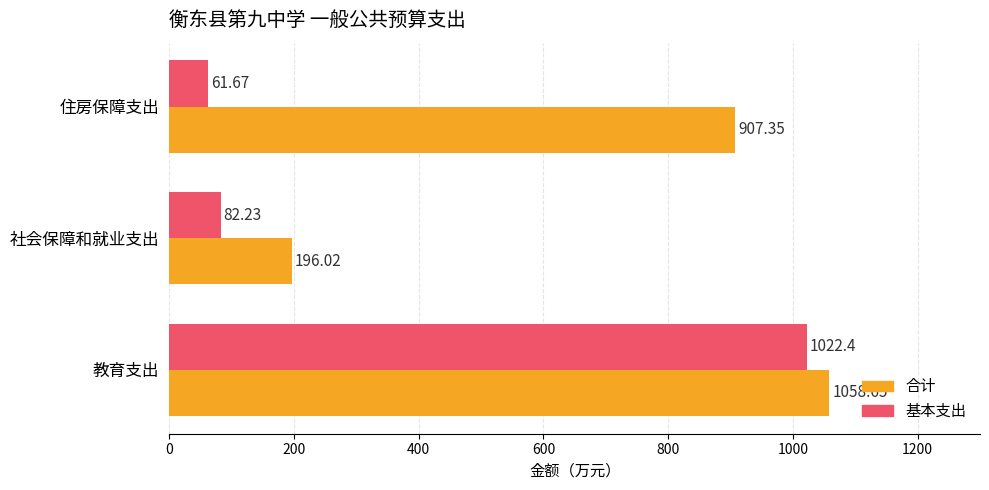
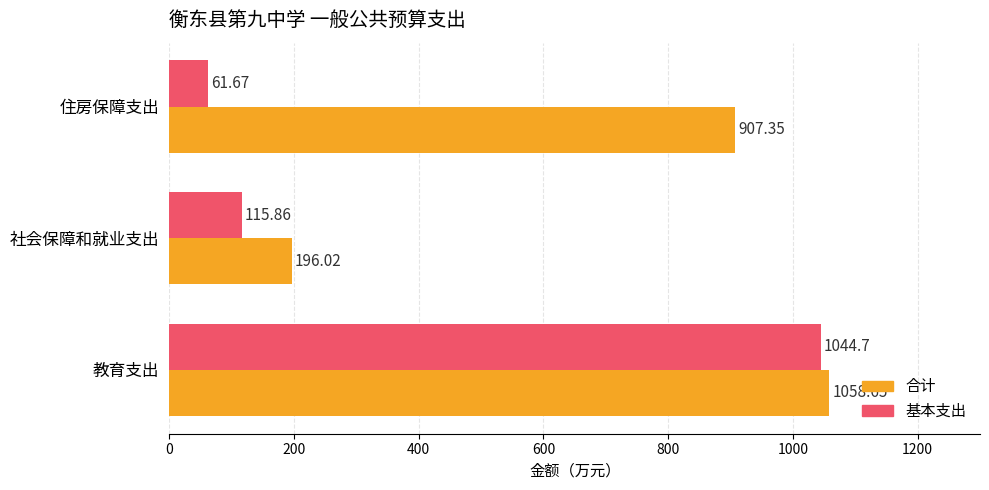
基本支出, 社会保障和就业支出: 82.23 -> 115.86
基本支出, 教育支出: 1022.4 -> 1044.7
